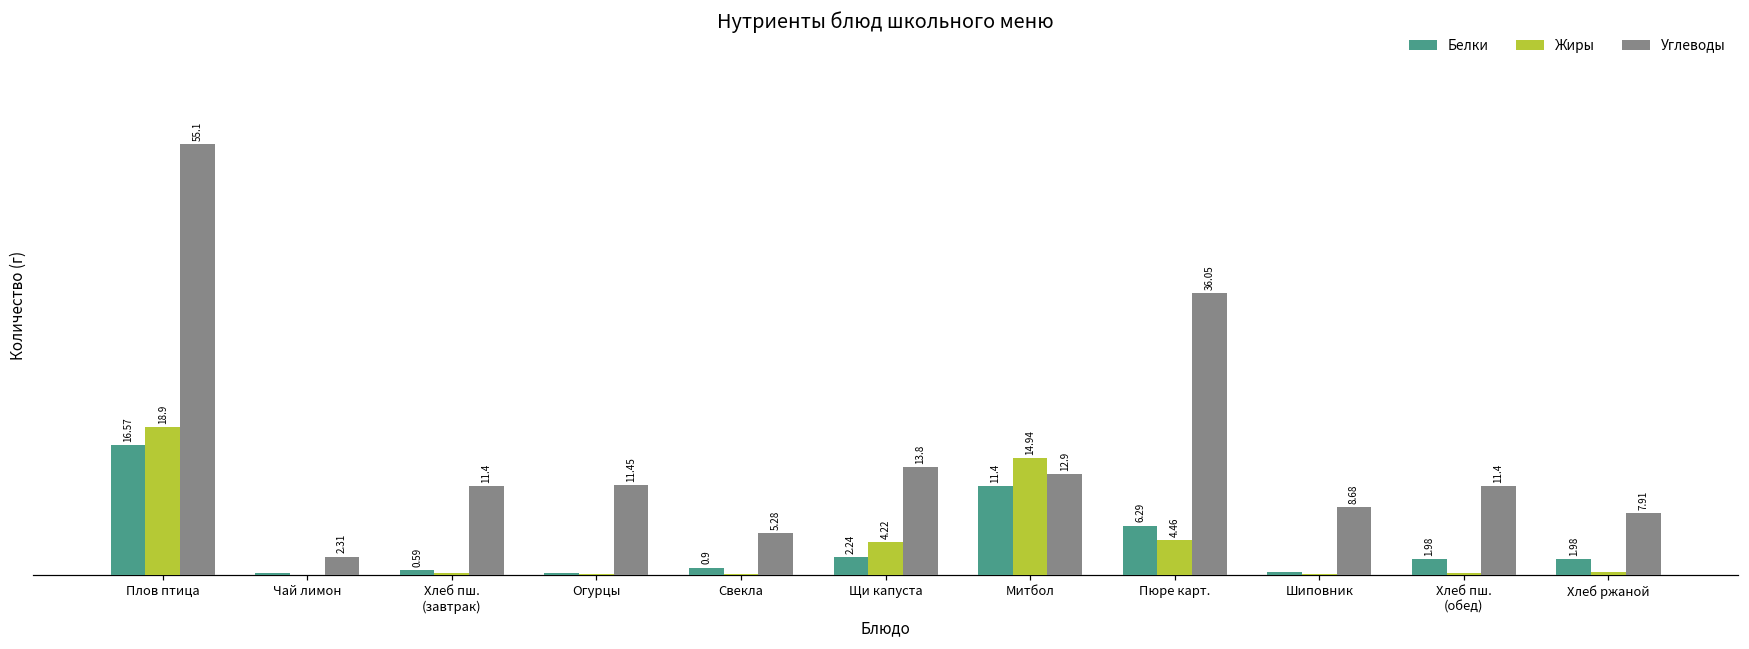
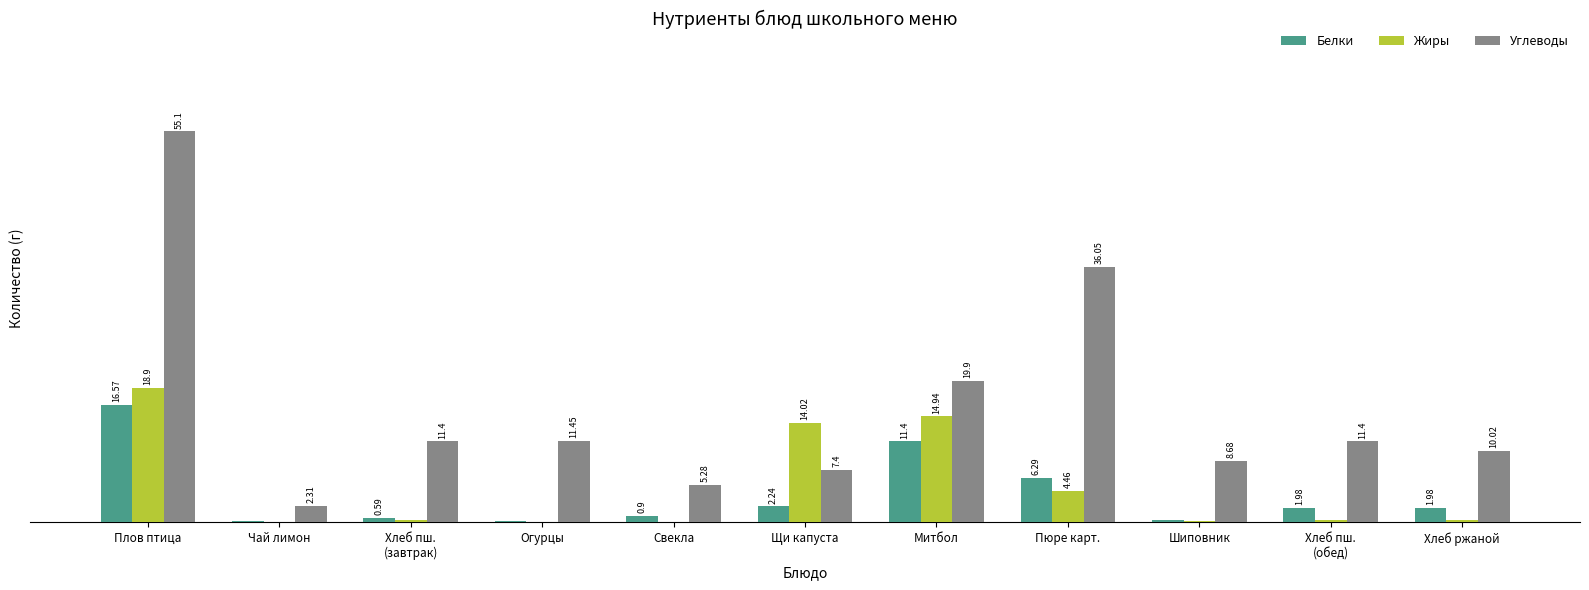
Жиры, Щи капуста: 4.22 -> 14.02
Углеводы, Щи капуста: 13.8 -> 7.4
Углеводы, Митбол: 12.9 -> 19.9
Углеводы, Хлеб ржаной: 7.91 -> 10.02
